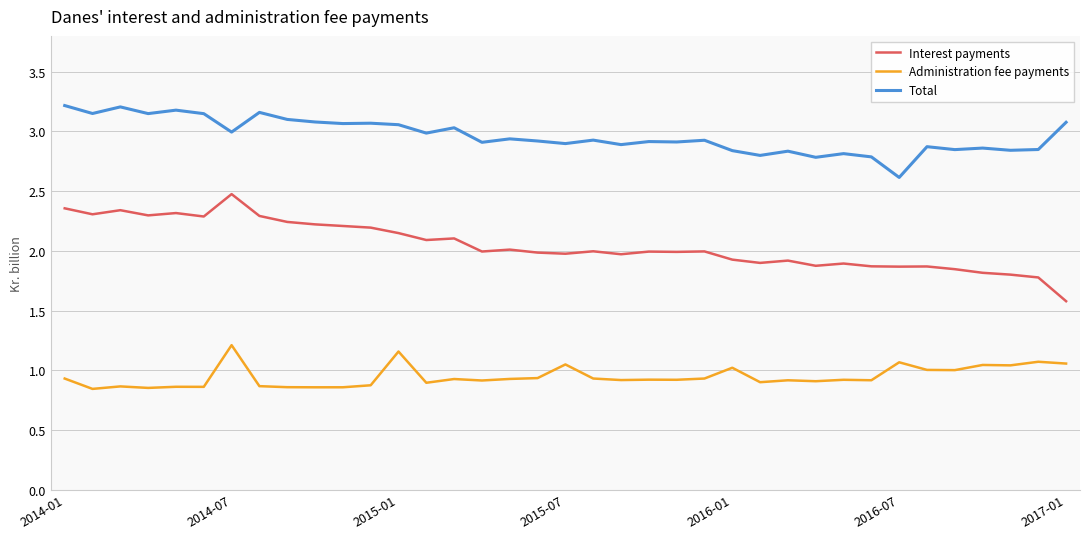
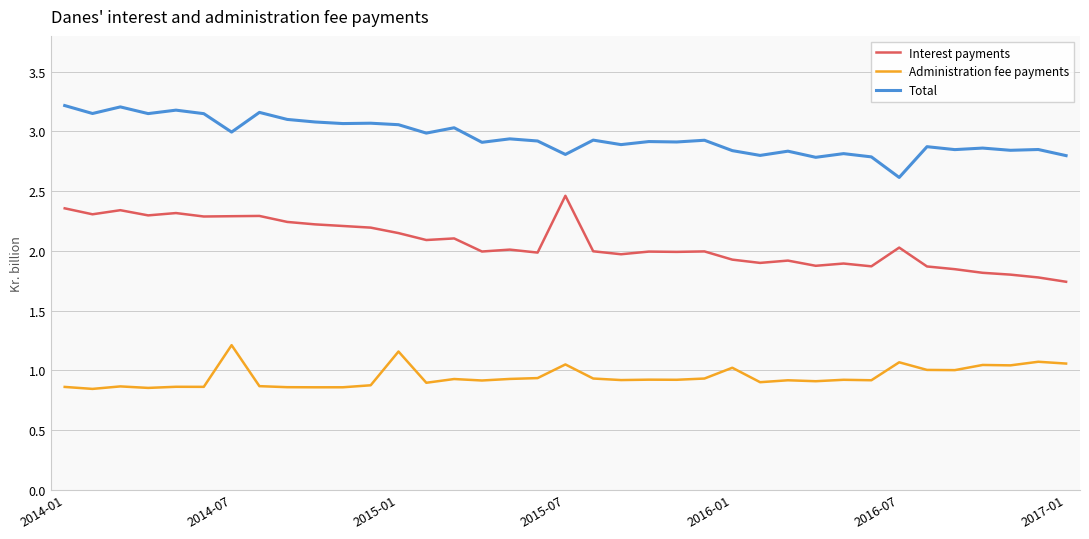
Administration fee payments, 2014-01: 0.93 -> 0.86
Interest payments, 2014-07: 2.48 -> 2.29
Interest payments, 2015-07: 1.98 -> 2.46
Total, 2015-07: 2.90 -> 2.81
Interest payments, 2016-07: 1.87 -> 2.03
Interest payments, 2017-01: 1.58 -> 1.74
Total, 2017-01: 3.08 -> 2.80
